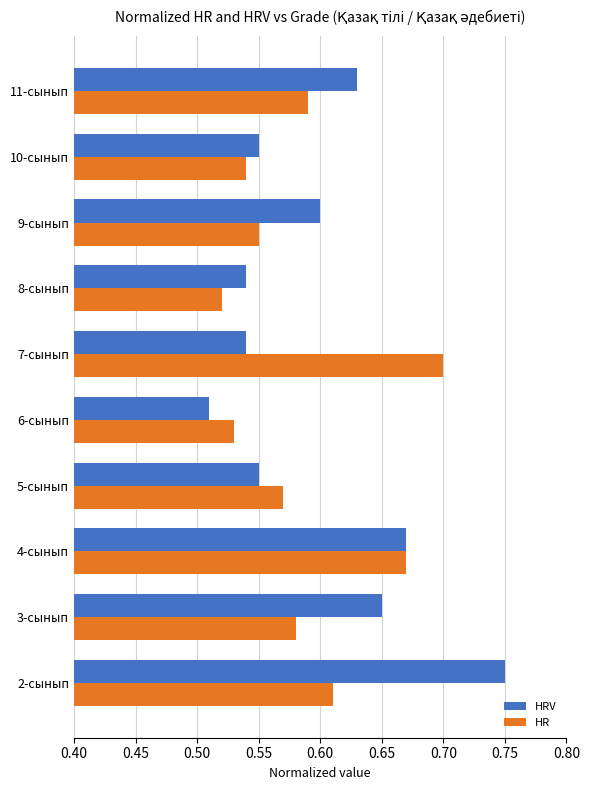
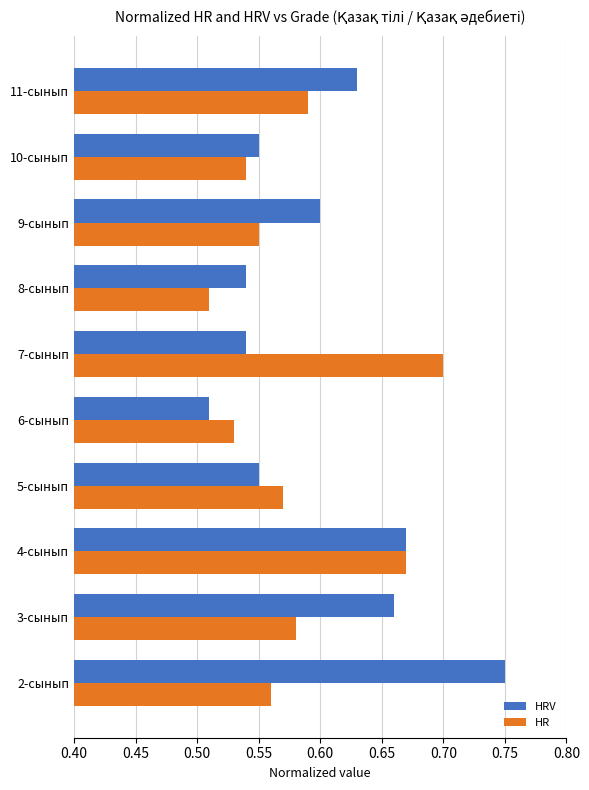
HR, 8-сынып: 0.52 -> 0.51
HRV, 3-сынып: 0.65 -> 0.66
HR, 2-сынып: 0.61 -> 0.56
